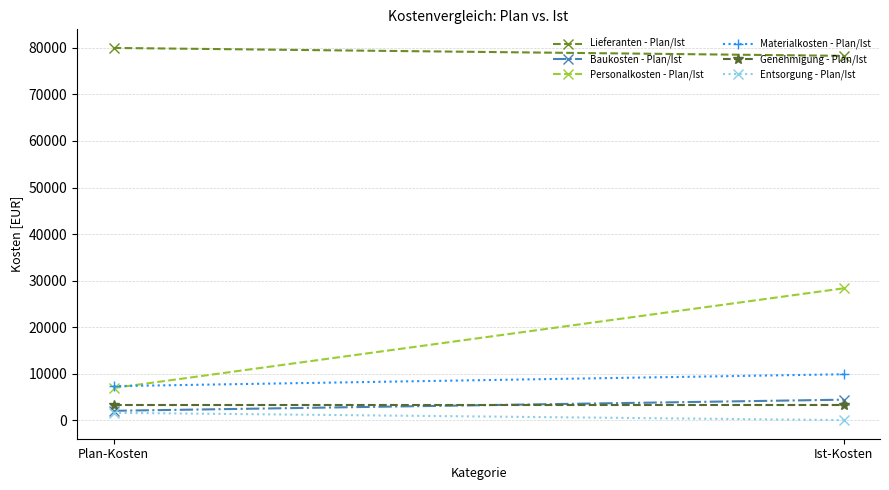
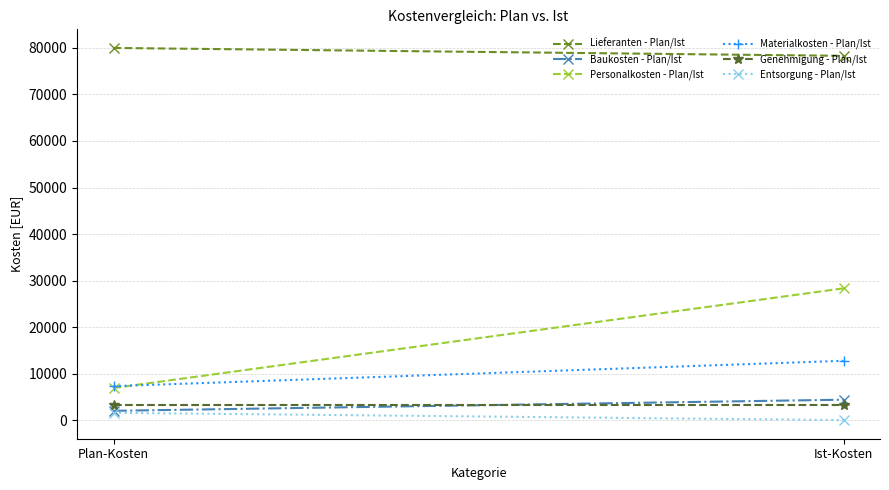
Materialkosten - Plan/Ist, Ist-Kosten: 10000 -> 13000
